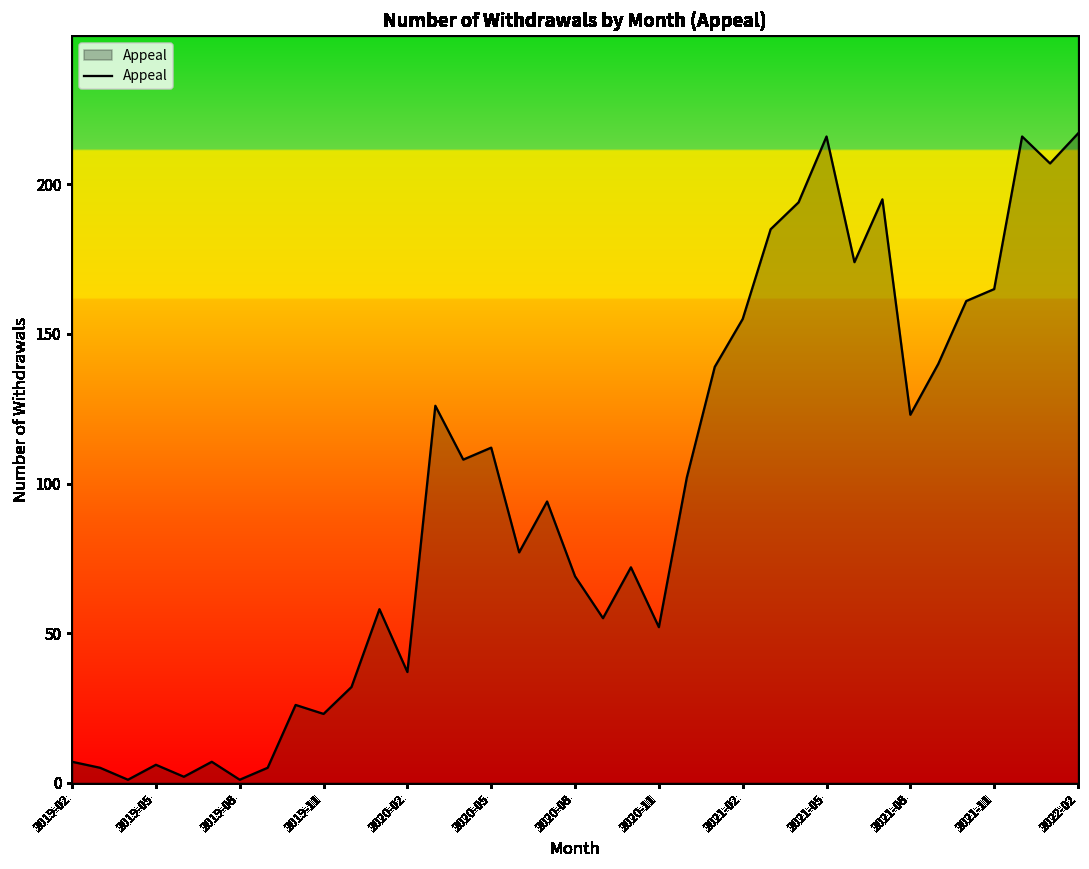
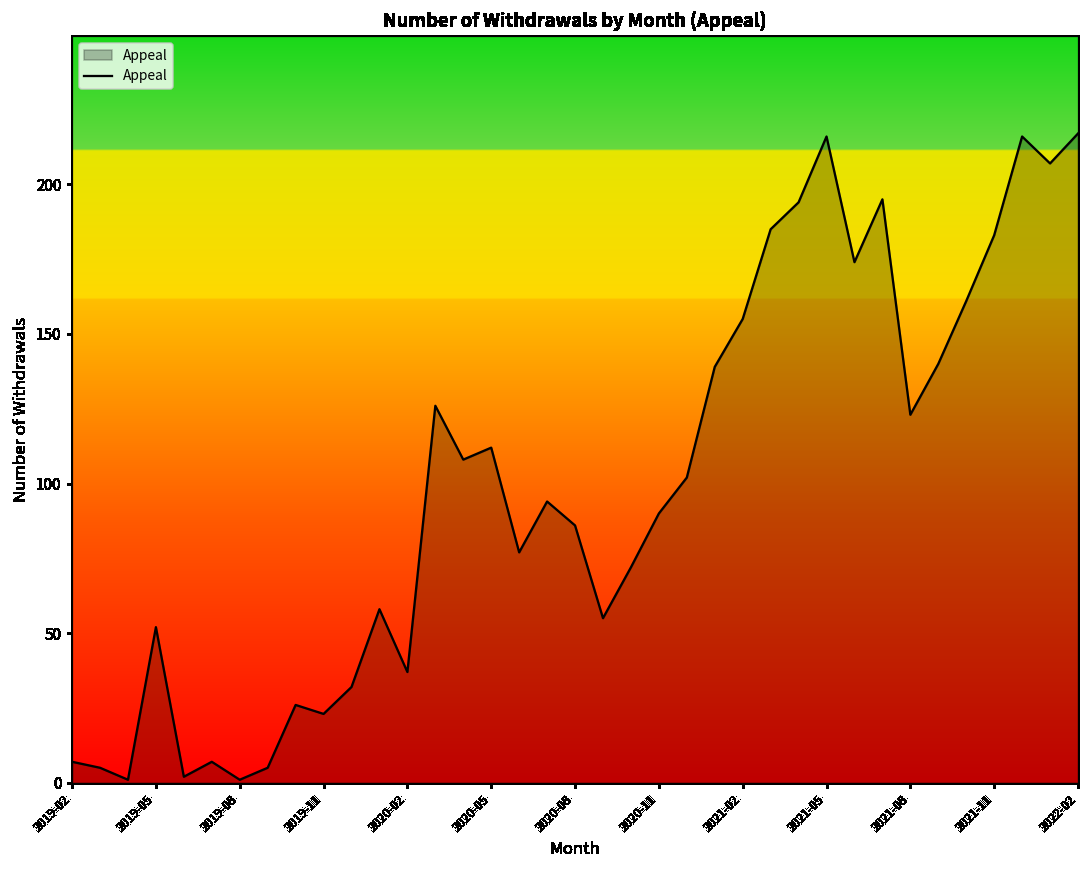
2019-05: 6 -> 52
2020-08: 69 -> 86
2020-11: 52 -> 90
2021-11: 165 -> 183
